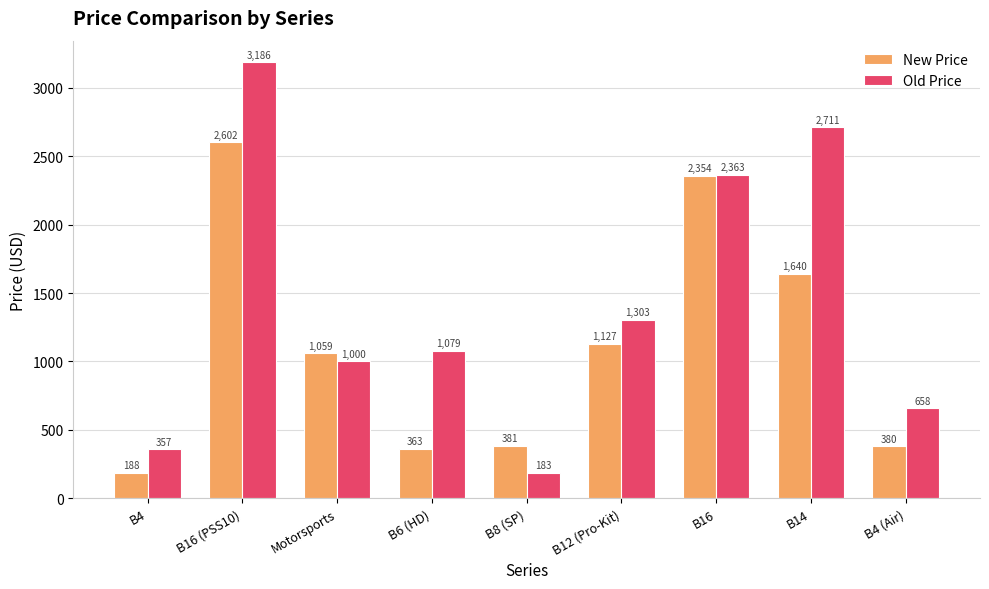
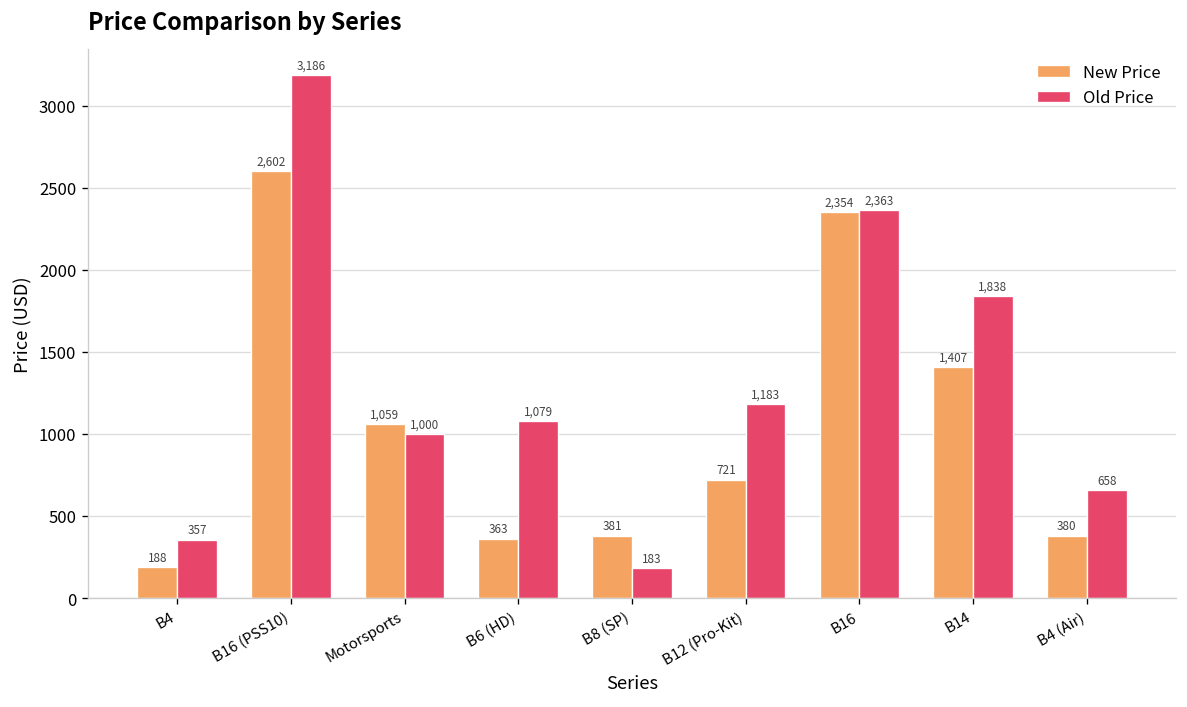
New Price, B12 (Pro-Kit): 1,127 -> 721
Old Price, B12 (Pro-Kit): 1,303 -> 1,183
New Price, B14: 1,640 -> 1,407
Old Price, B14: 2,711 -> 1,838
